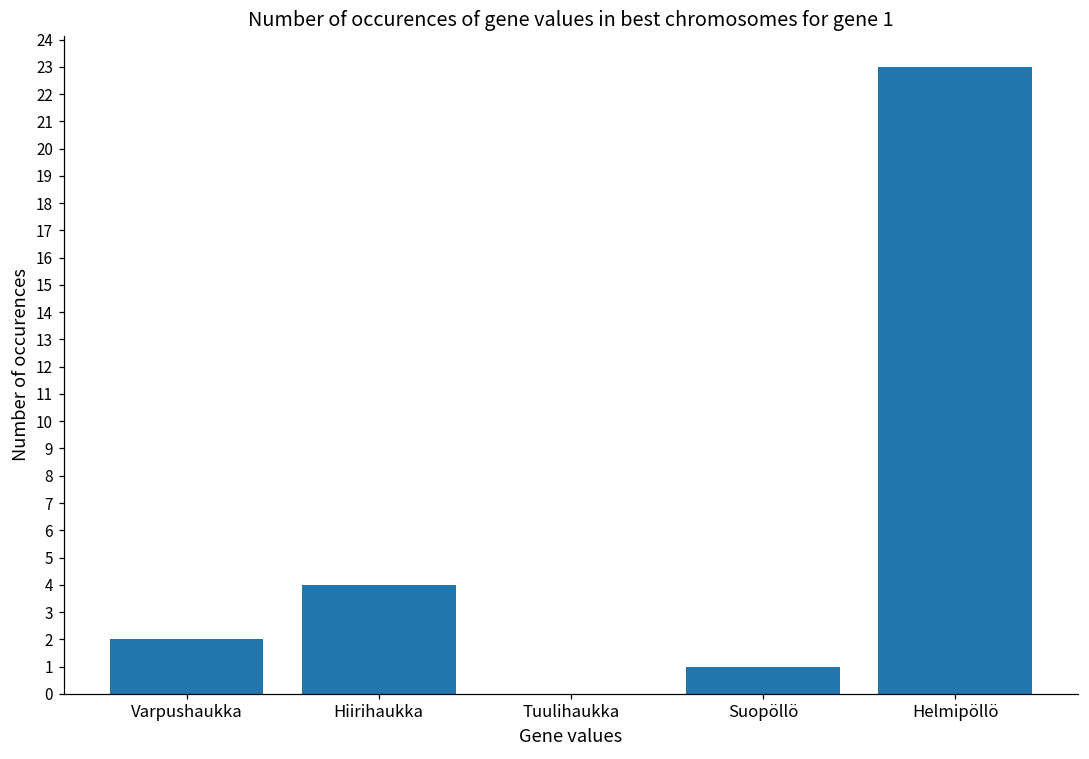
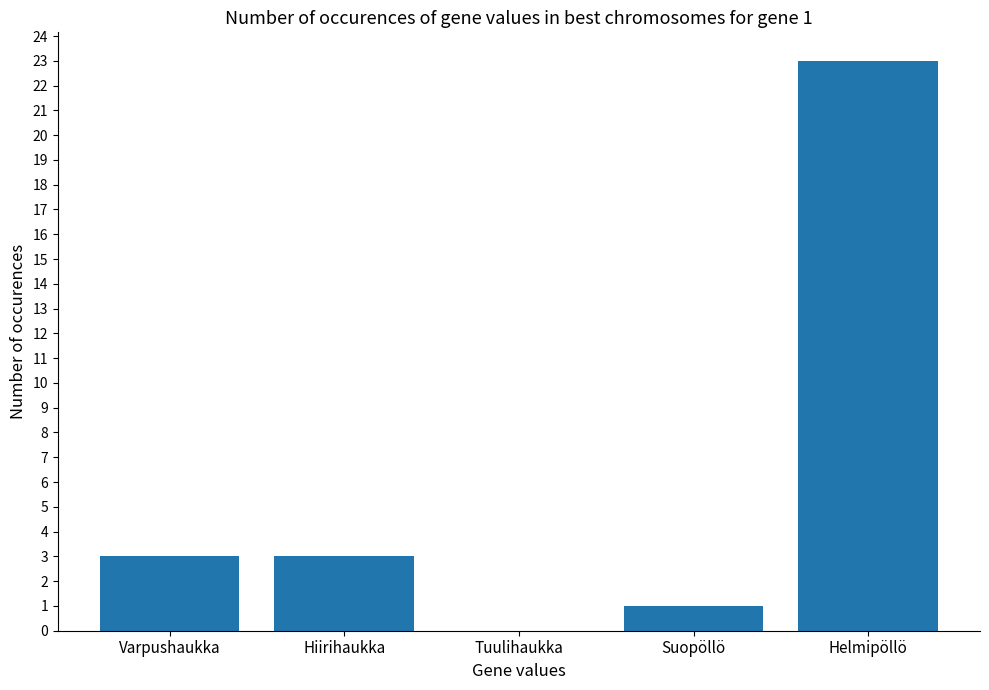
Varpushaukka: 2 -> 3
Hiirihaukka: 4 -> 3
